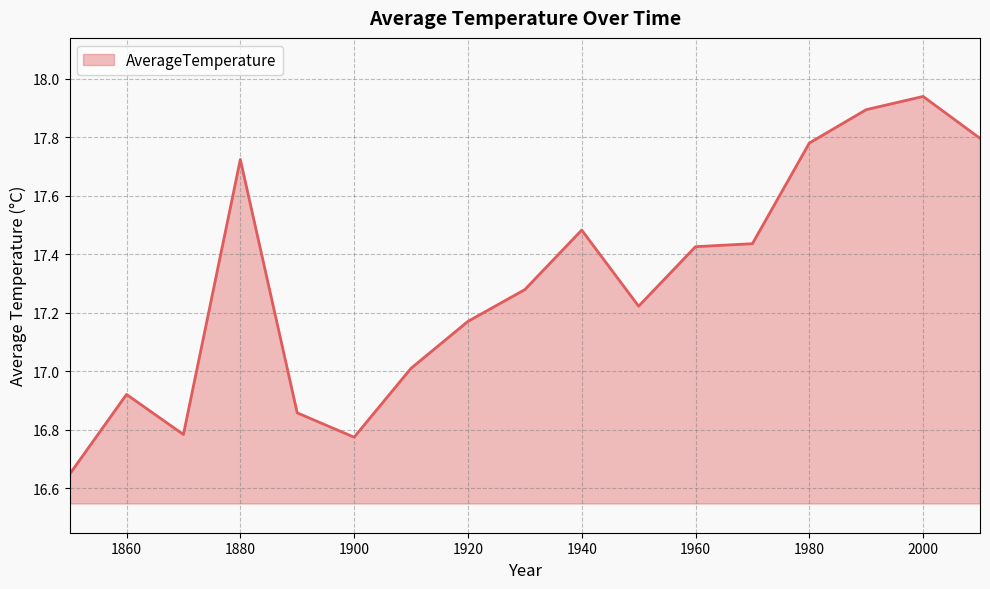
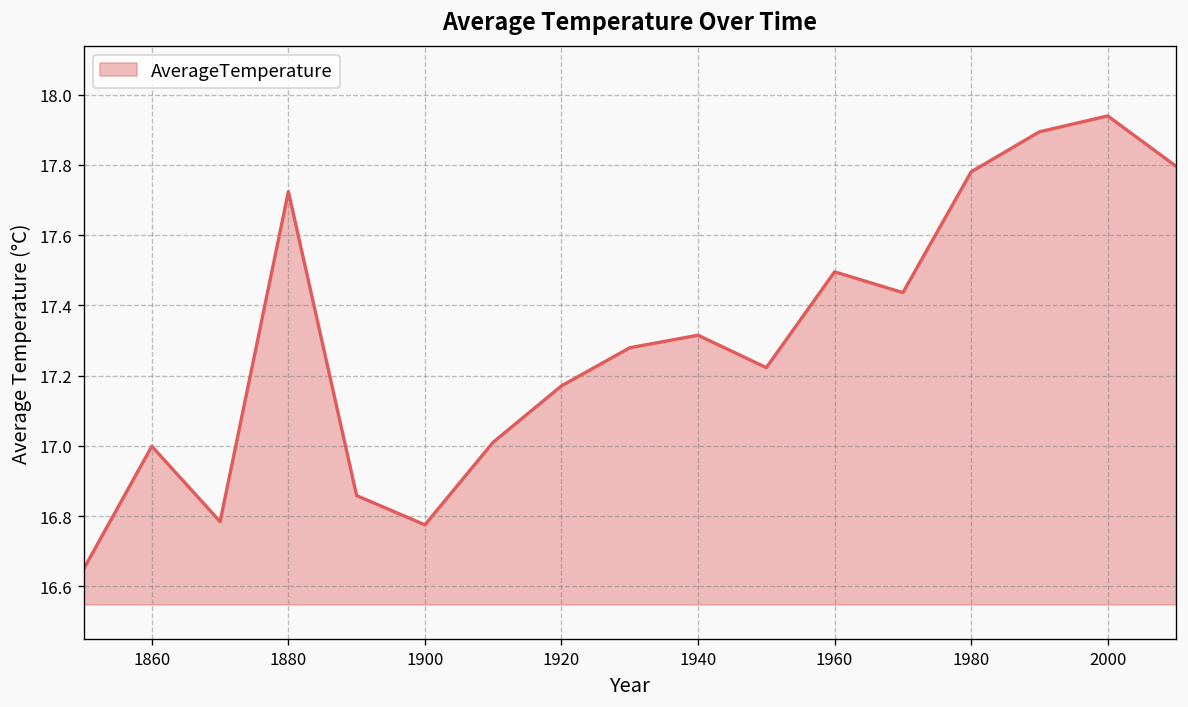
1860: 16.92 -> 17.00
1940: 17.48 -> 17.31
1960: 17.43 -> 17.50
